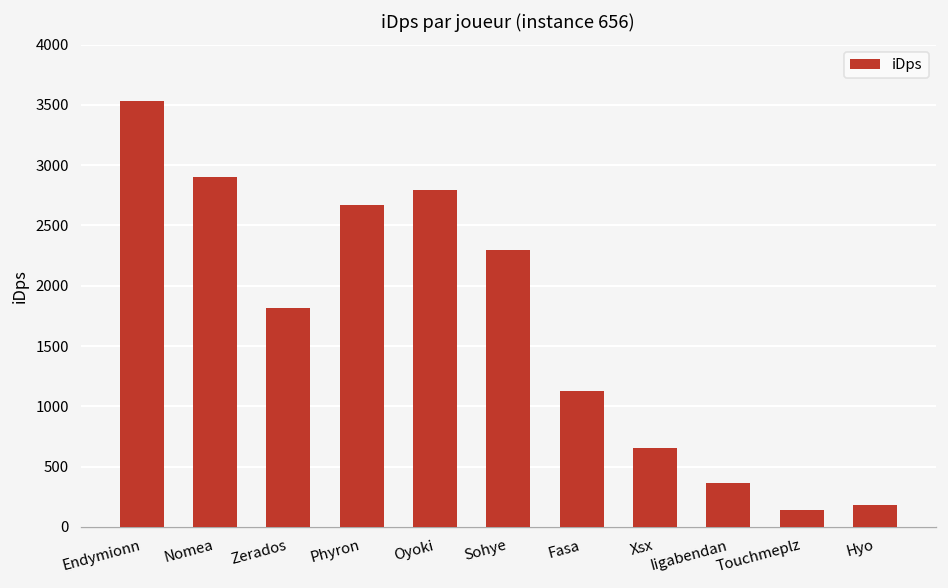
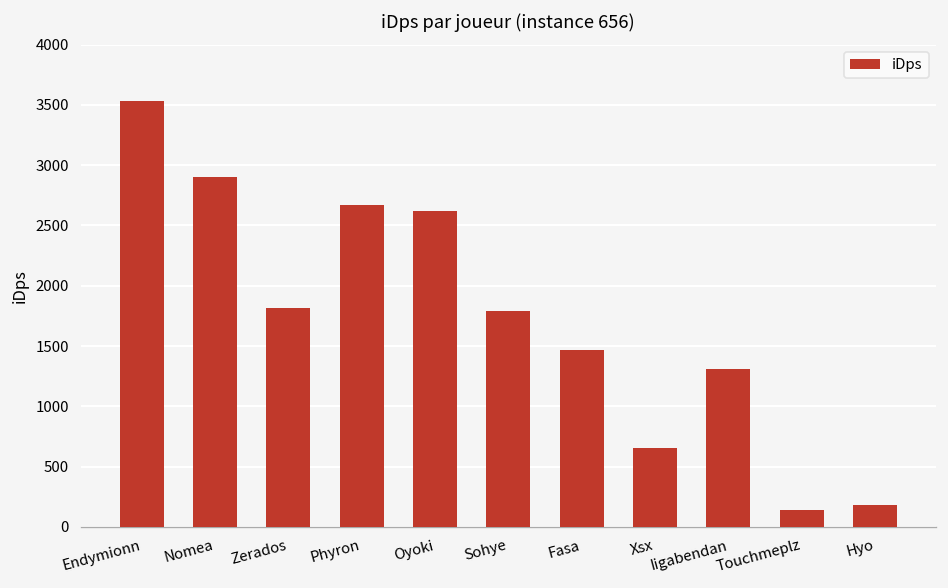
Oyoki: 2790 -> 2620
Sohye: 2300 -> 1790
Fasa: 1130 -> 1470
Iigabendan: 360 -> 1310
